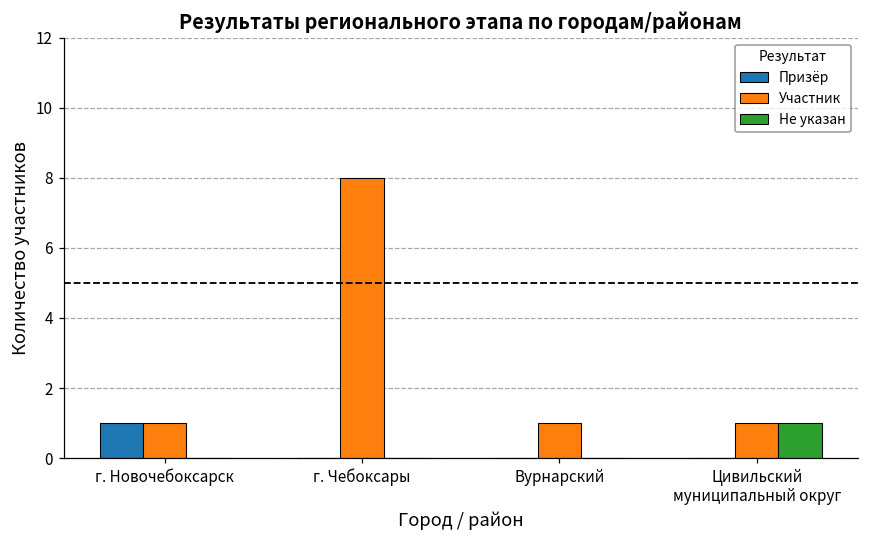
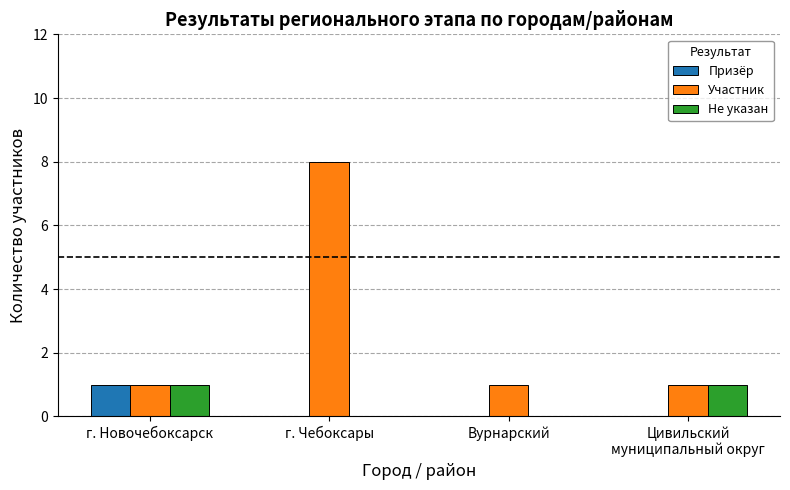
Не указан, г. Новочебоксарск: 0 -> 1
